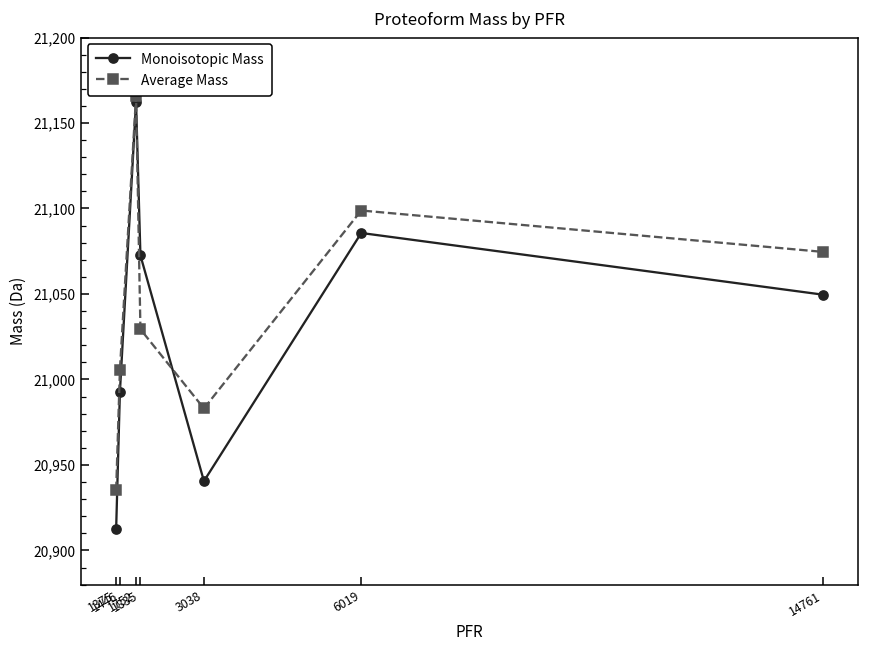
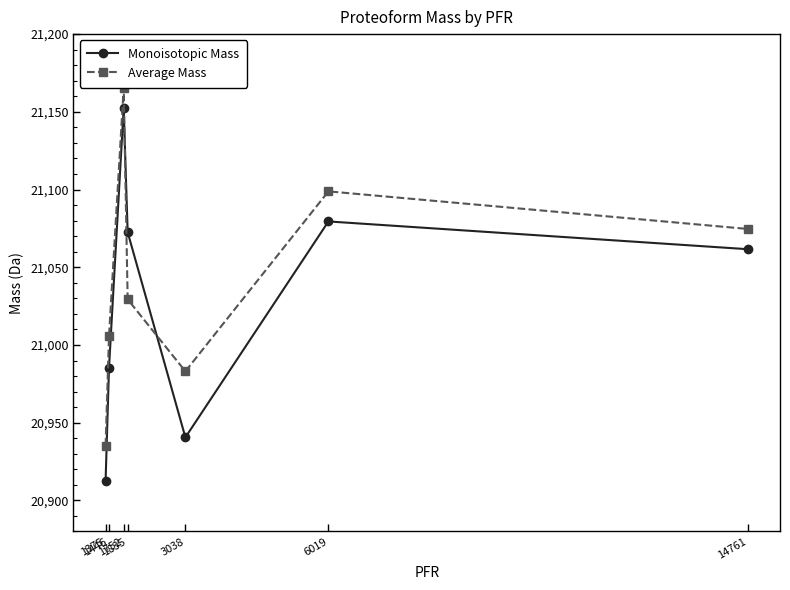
Monoisotopic Mass, 1446: 20,993 -> 20,985
Monoisotopic Mass, 1752: 21,162 -> 21,153
Monoisotopic Mass, 6019: 21,086 -> 21,079
Monoisotopic Mass, 14761: 21,050 -> 21,062
